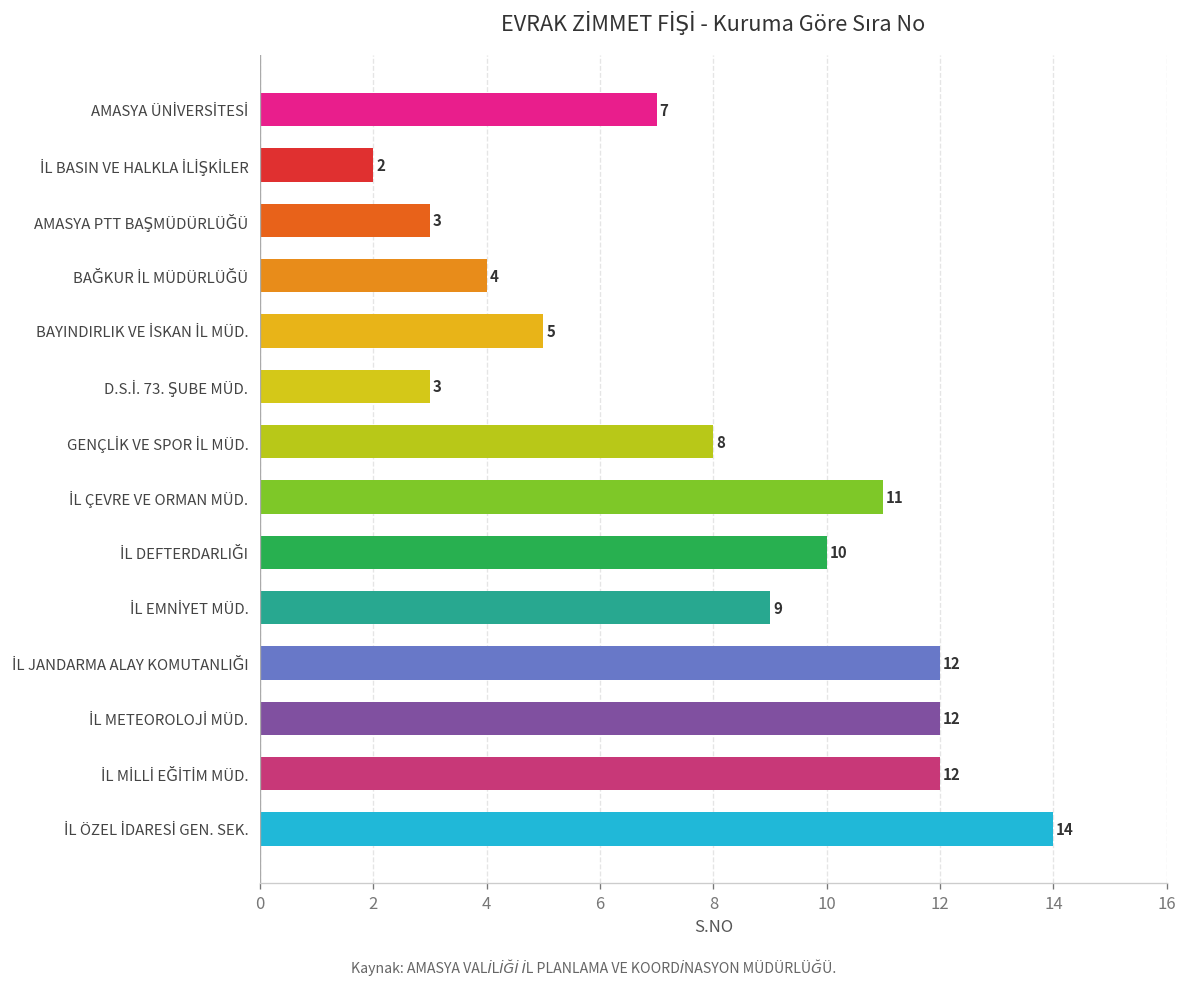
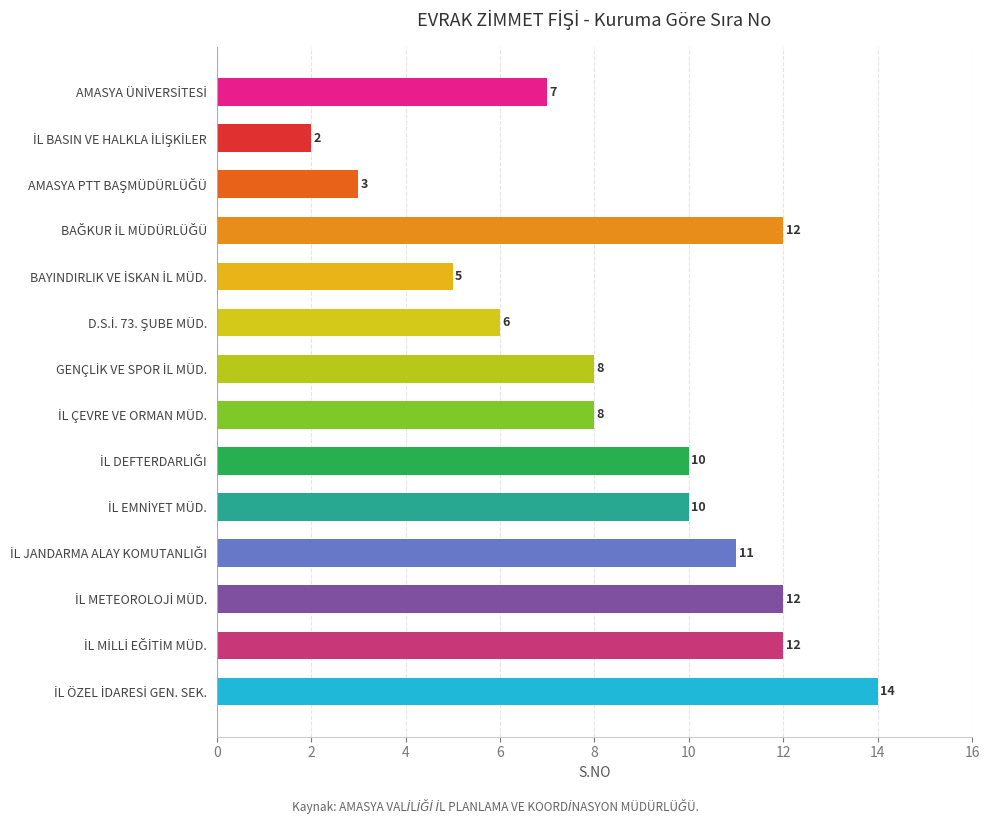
BAĞKUR İL MÜDÜRLÜĞÜ: 4 -> 12
D.S.İ. 73. ŞUBE MÜD.: 3 -> 6
İL ÇEVRE VE ORMAN MÜD.: 11 -> 8
İL EMNİYET MÜD.: 9 -> 10
İL JANDARMA ALAY KOMUTANLIĞI: 12 -> 11
